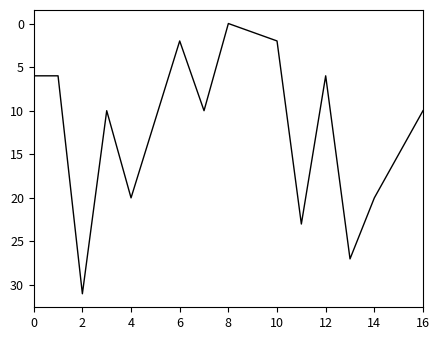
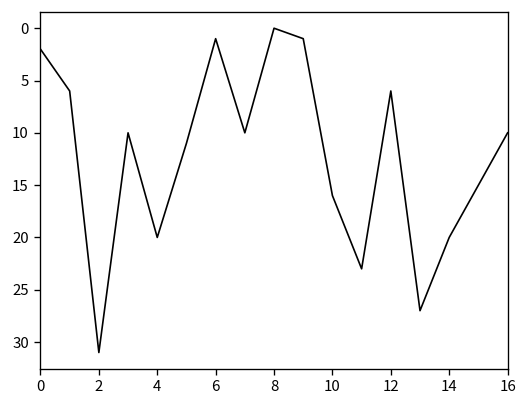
0: 6 -> 2
6: 2 -> 1
10: 2 -> 16
